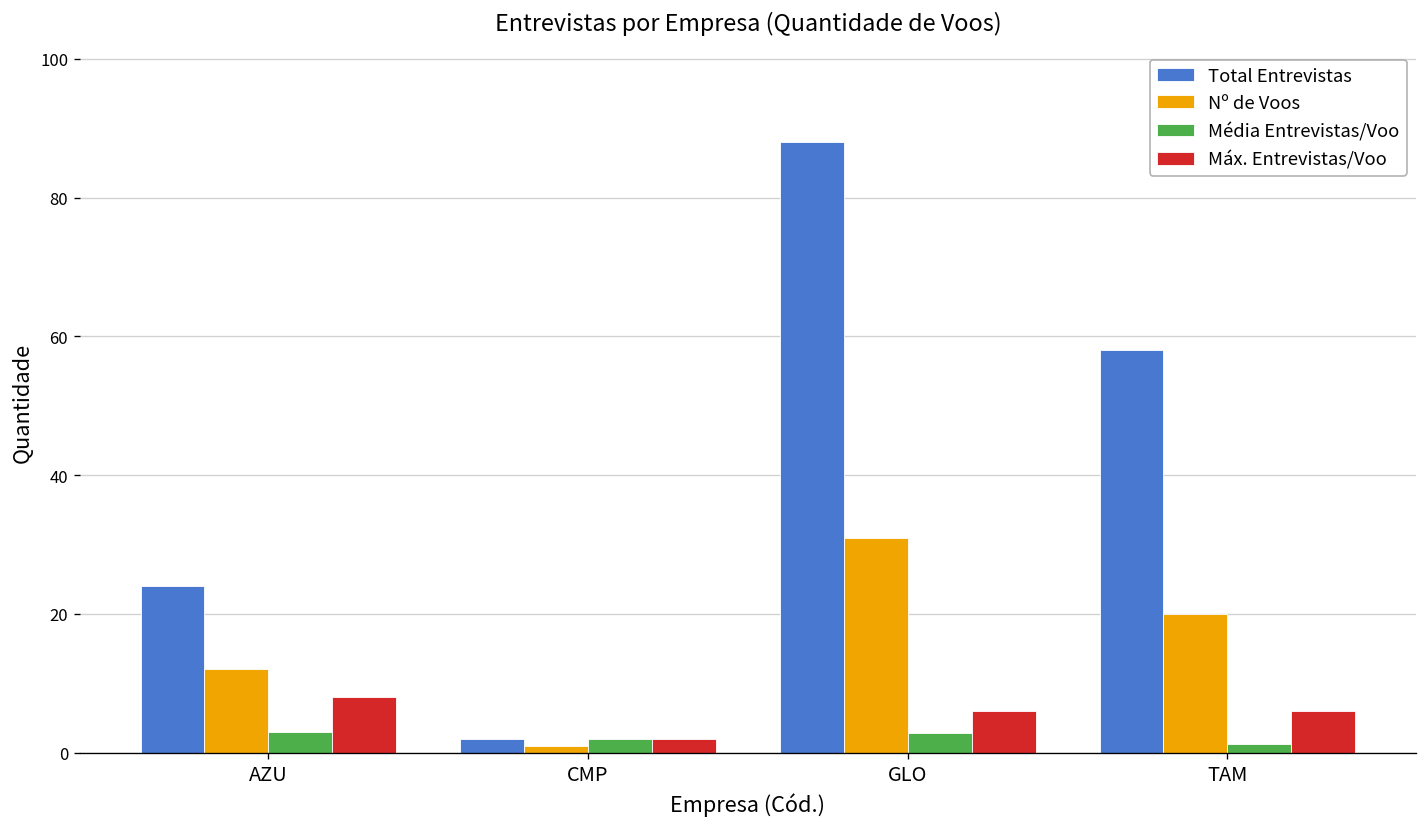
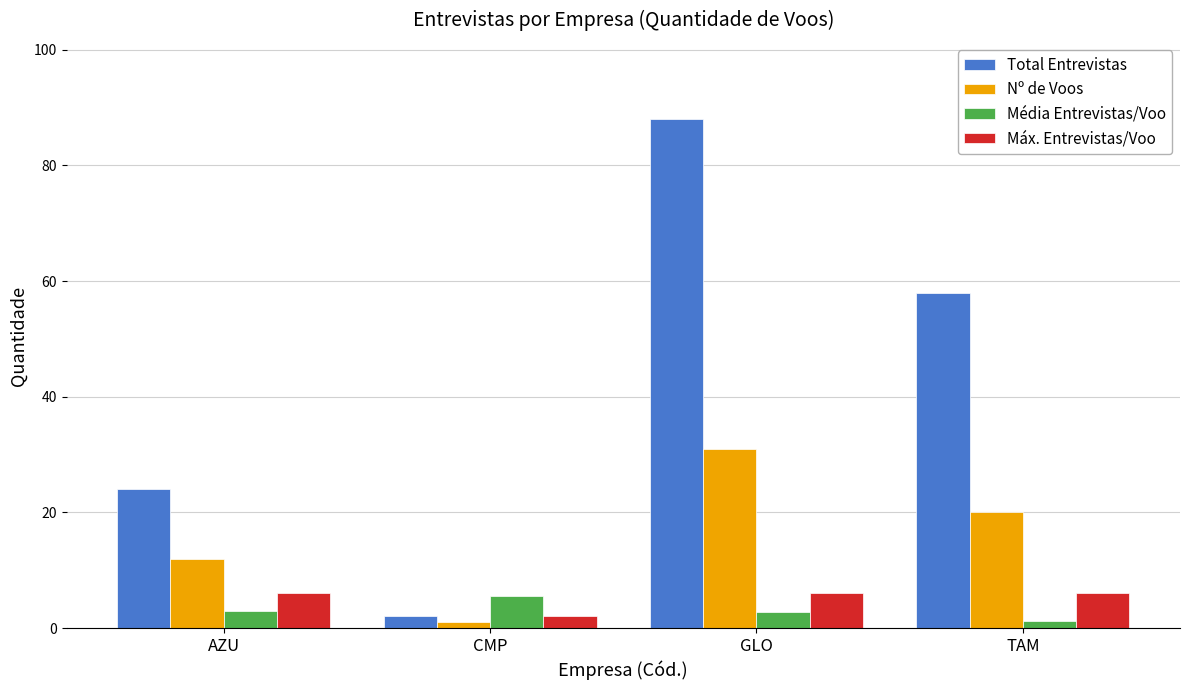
Máx. Entrevistas/Voo, AZU: 8 -> 6
Média Entrevistas/Voo, CMP: 2 -> 6
